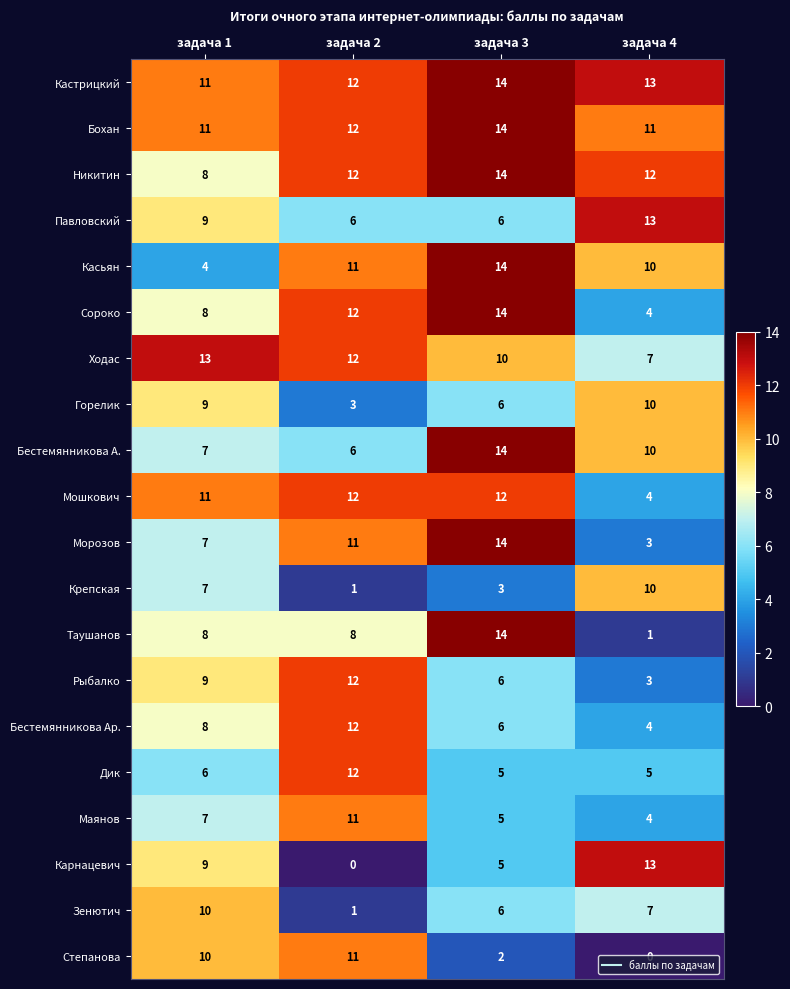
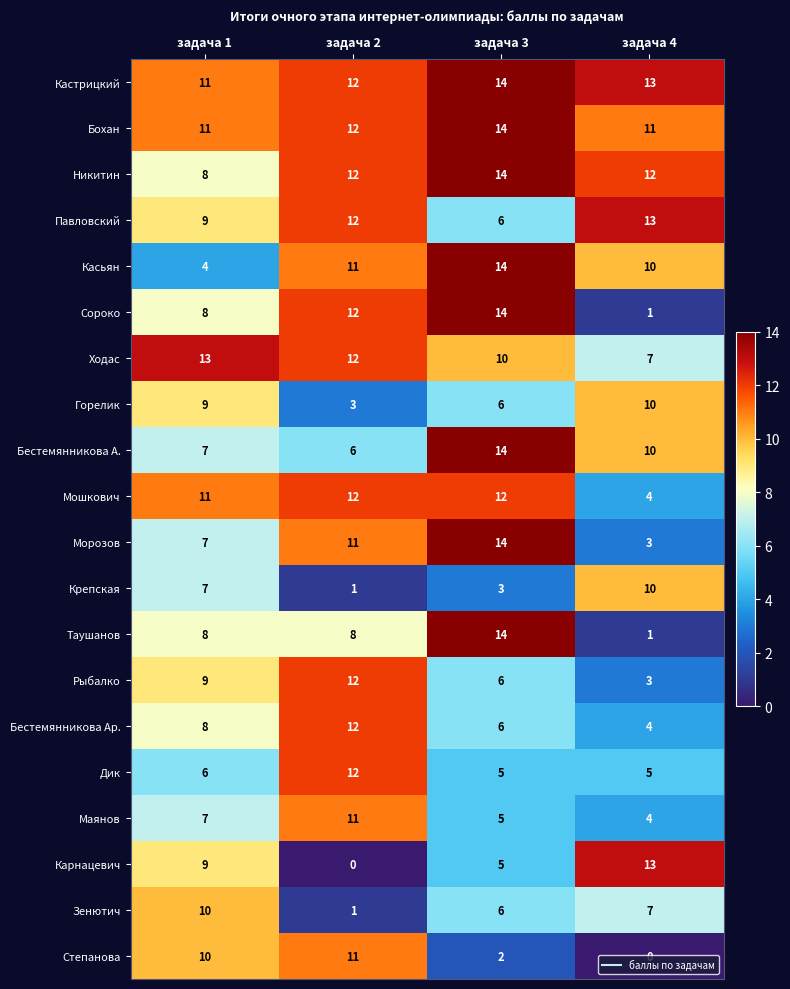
Павловский, задача 2: 6 -> 12
Сороко, задача 4: 4 -> 1
